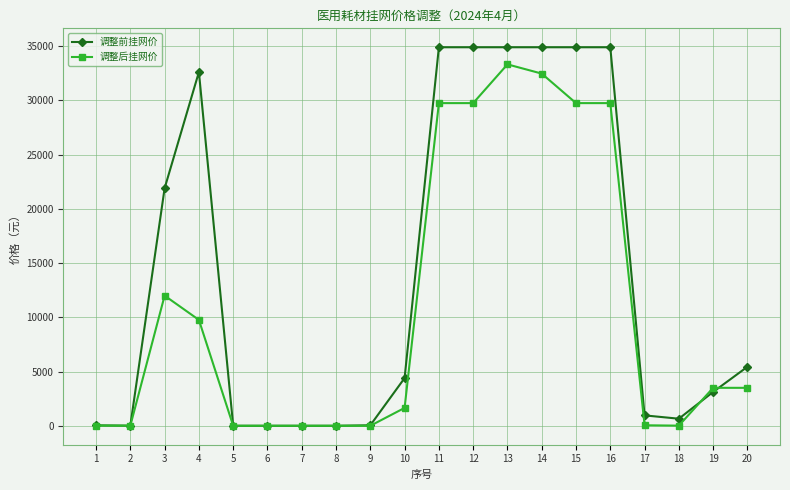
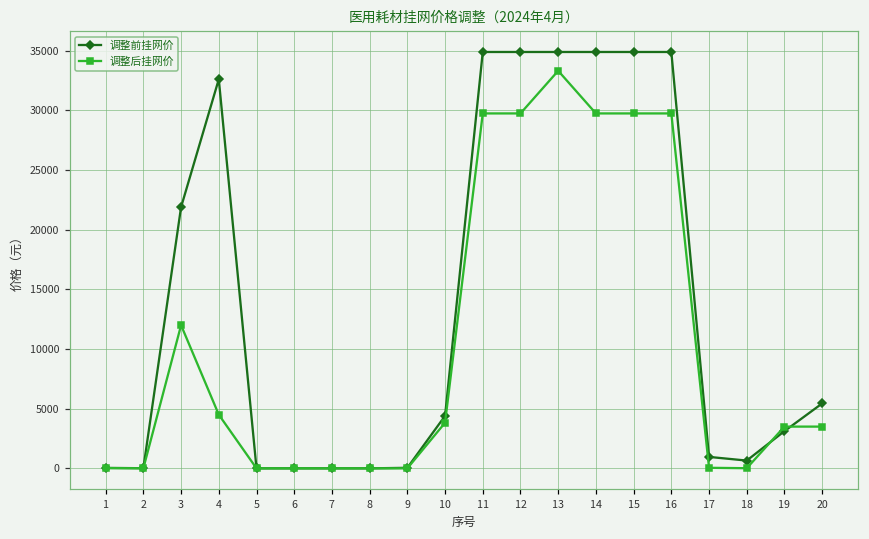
调整后挂网价, 4: 9800 -> 4500
调整后挂网价, 10: 1600 -> 3800
调整后挂网价, 14: 32500 -> 29800
